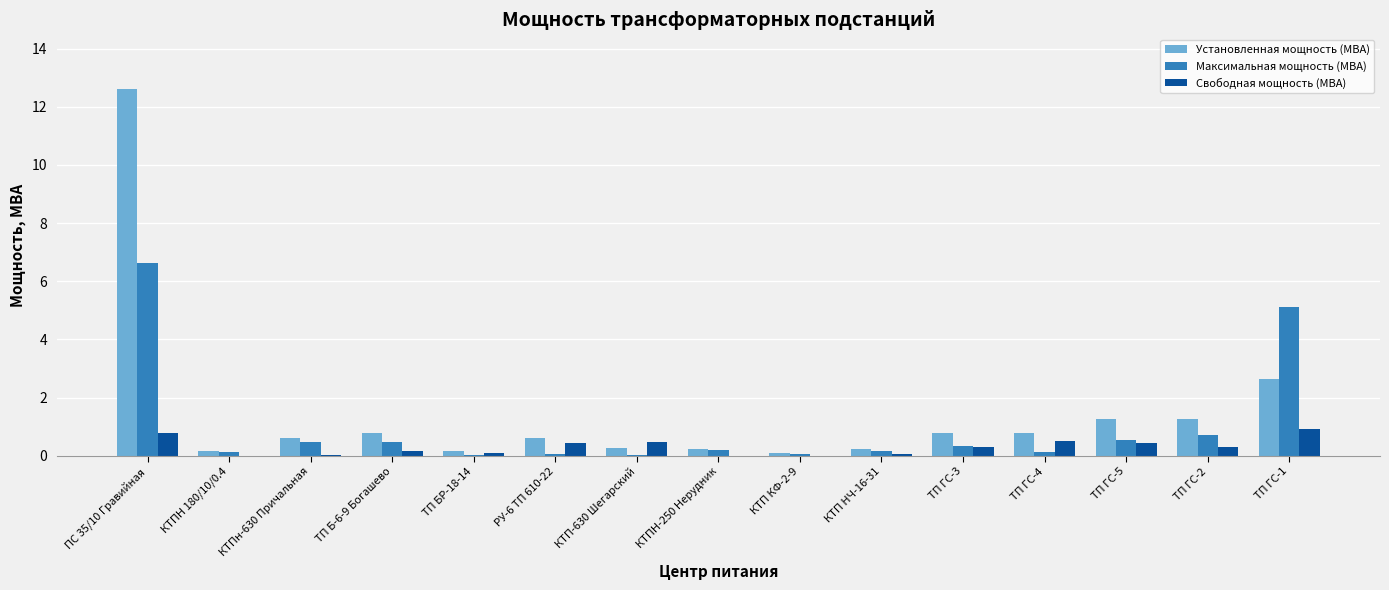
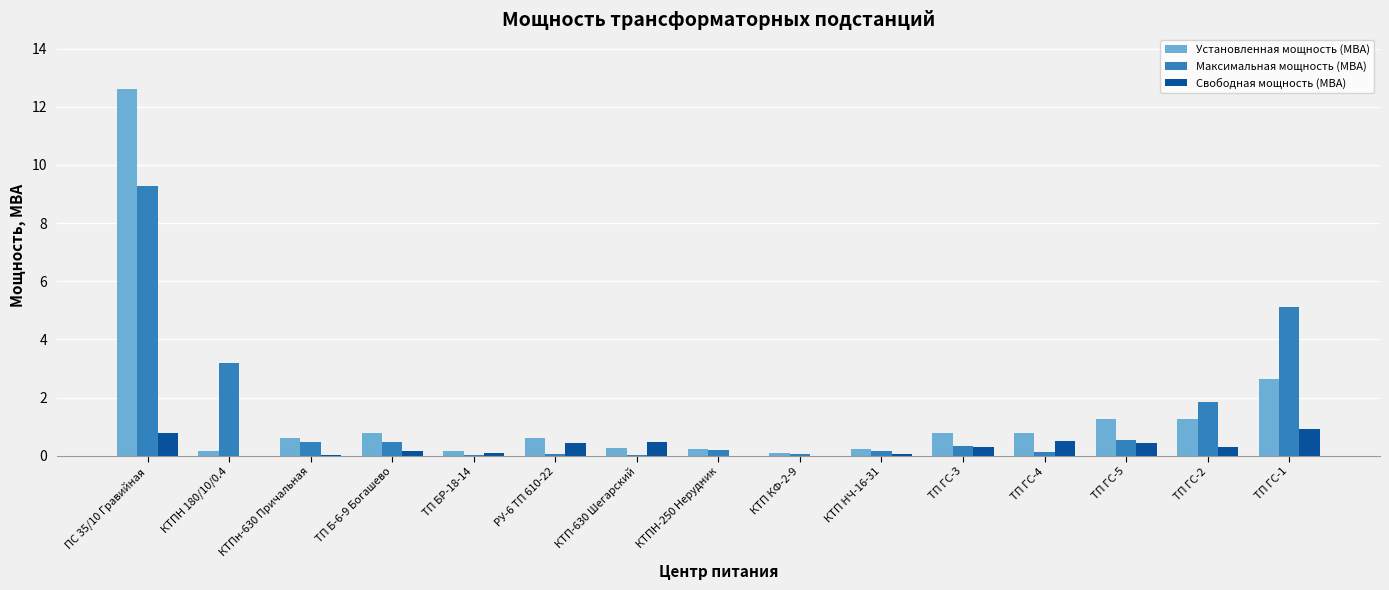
Максимальная мощность (МВА), ПС 35/10 Гравийная: 6.6 -> 9.3
Максимальная мощность (МВА), КТПН 180/10/0.4: 0.1 -> 3.2
Максимальная мощность (МВА), ТП ГС-2: 0.7 -> 1.8
